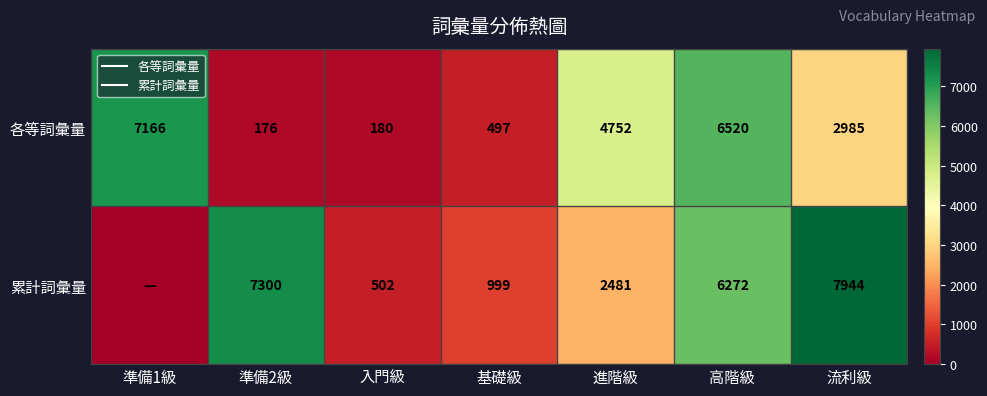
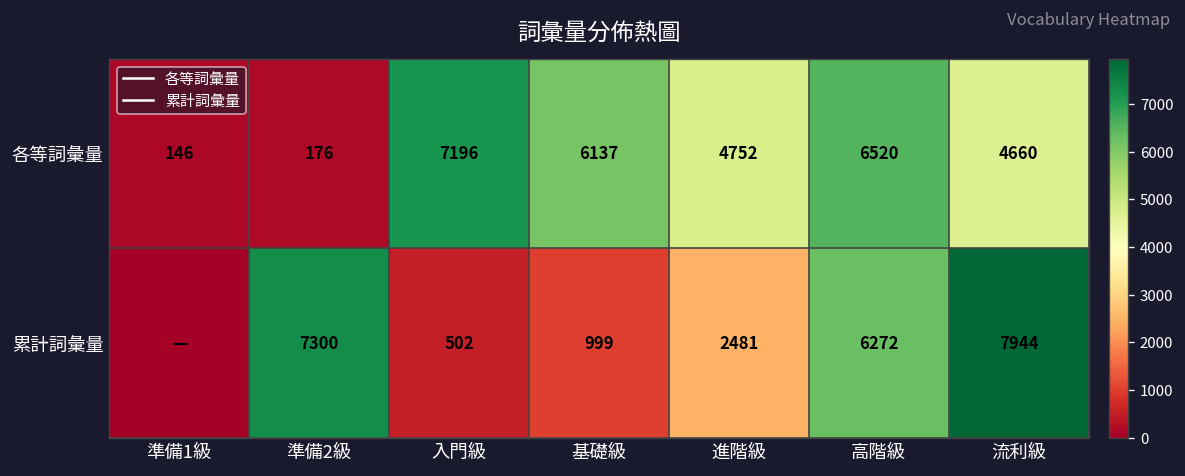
各等詞彙量, 準備1級: 7166 -> 146
各等詞彙量, 入門級: 180 -> 7196
各等詞彙量, 基礎級: 497 -> 6137
各等詞彙量, 流利級: 2985 -> 4660
